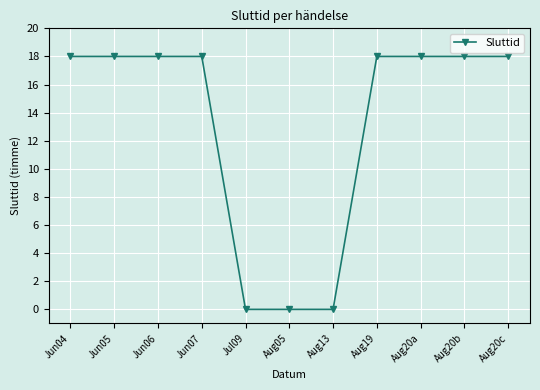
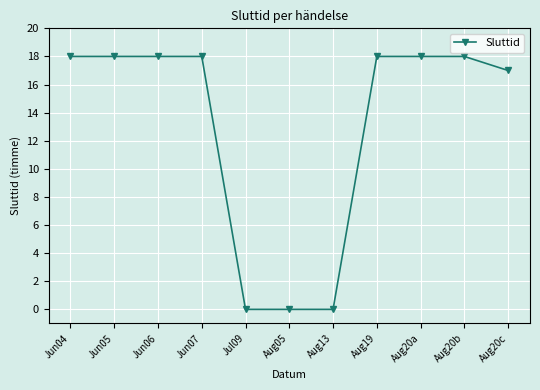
Aug20c: 18 -> 17
